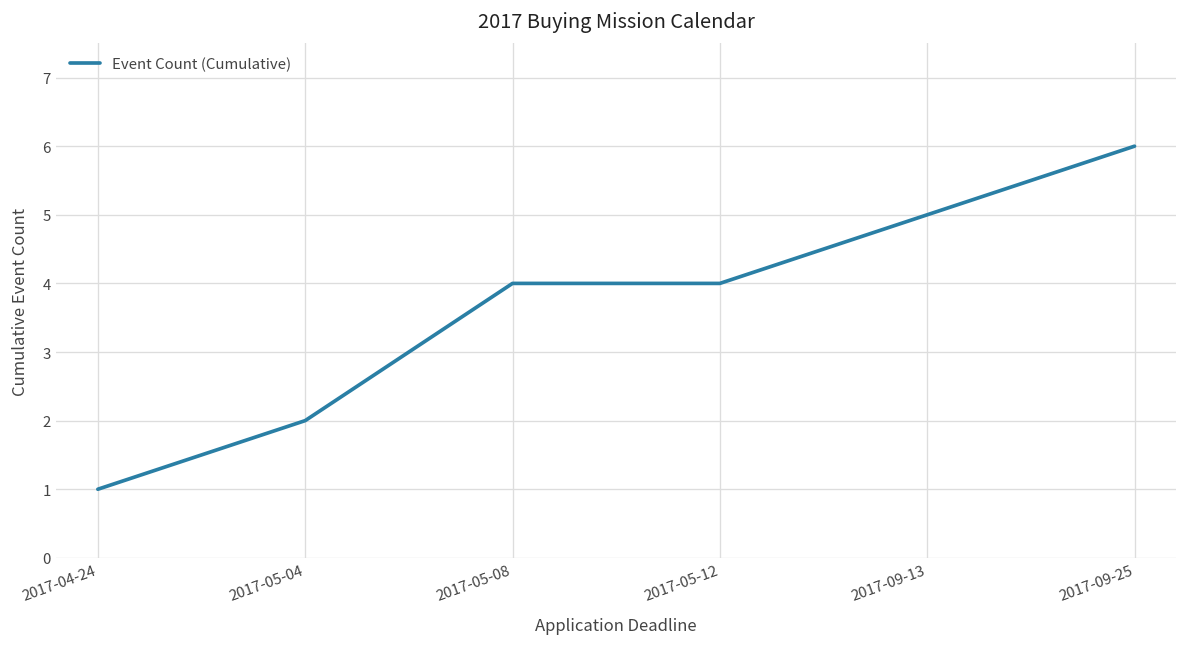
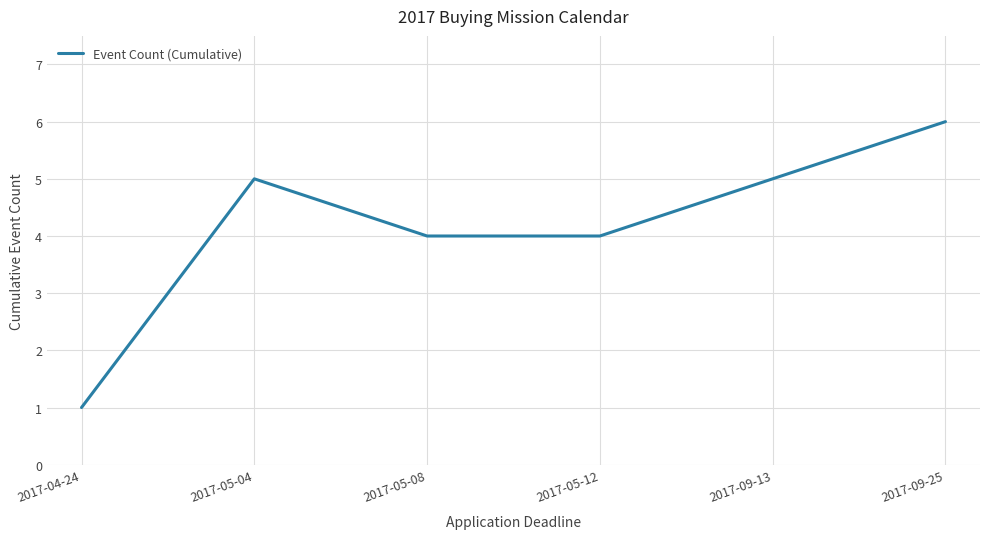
2017-05-04: 2 -> 5
